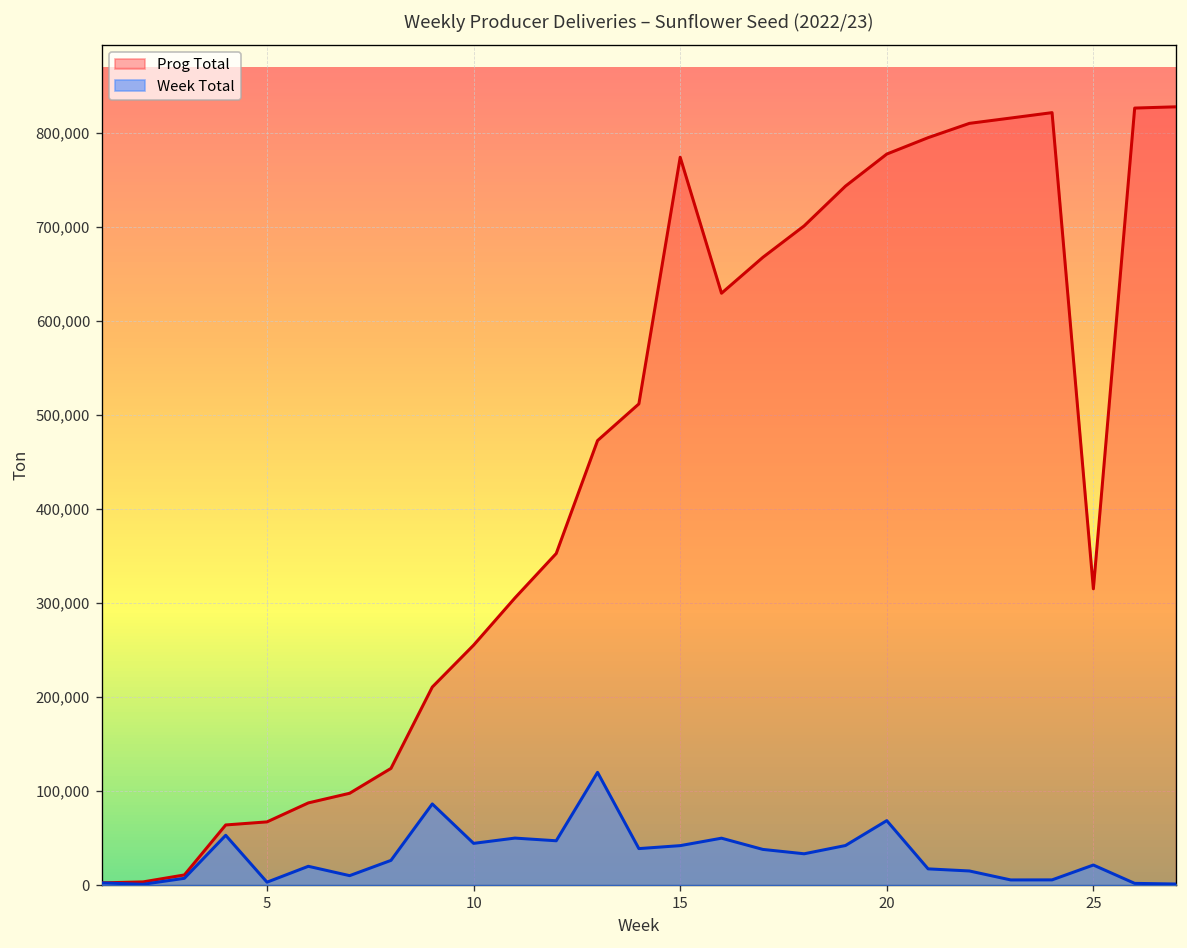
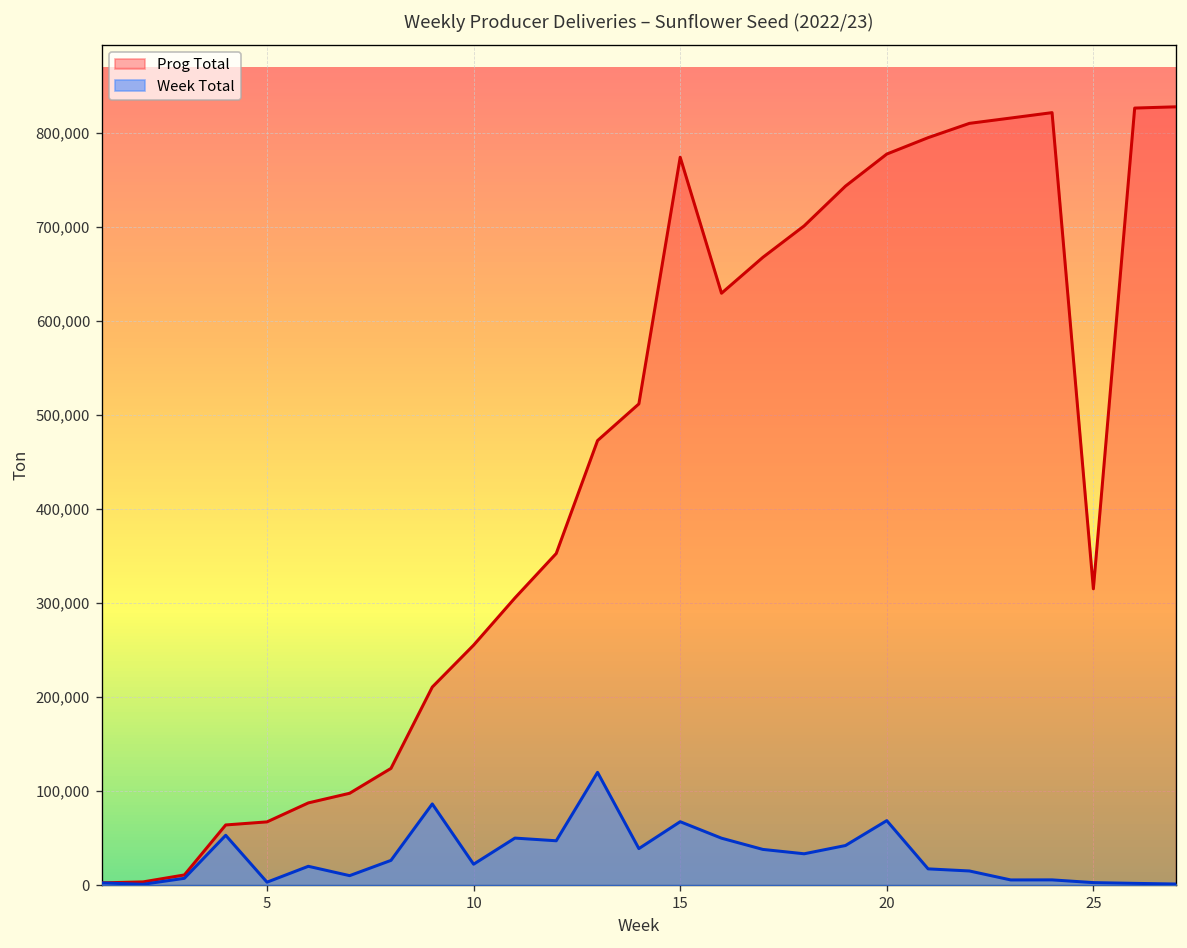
Week Total, 10: 40,000 -> 20,000
Week Total, 15: 40,000 -> 70,000
Week Total, 25: 20,000 -> 0
